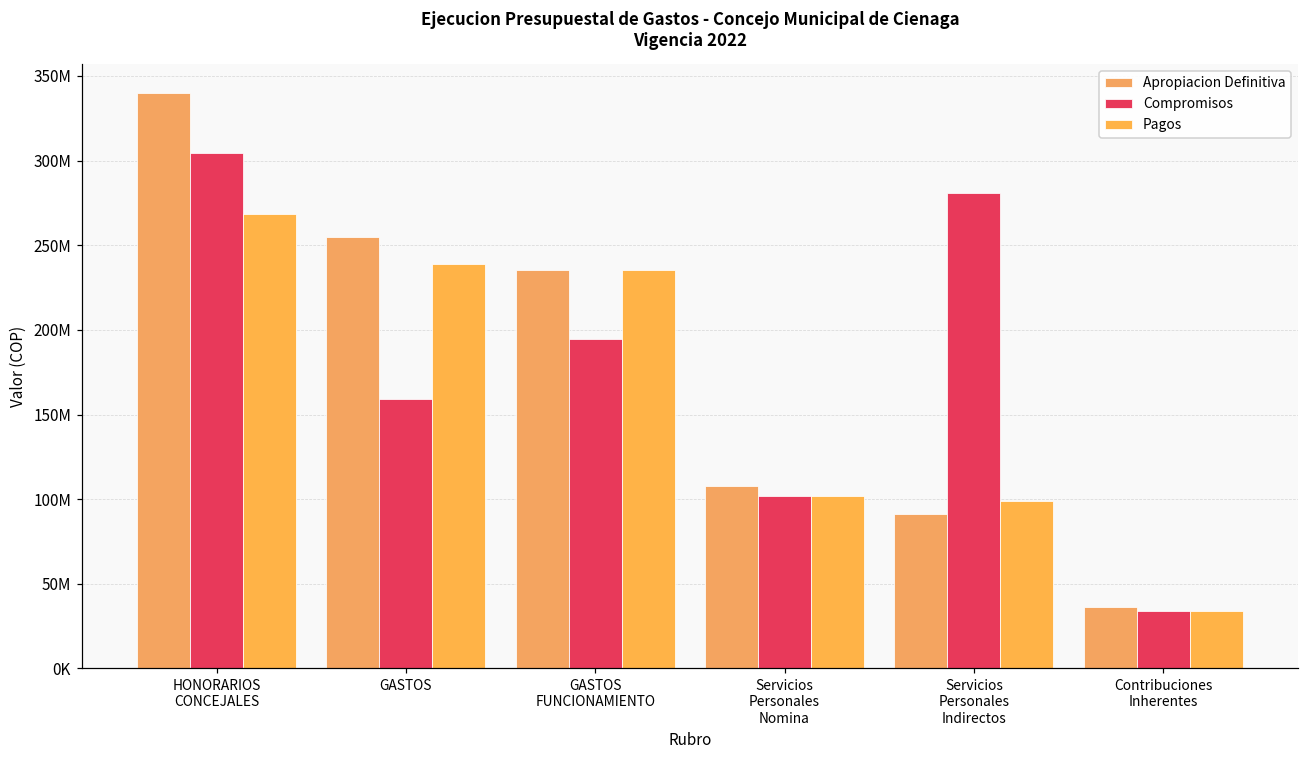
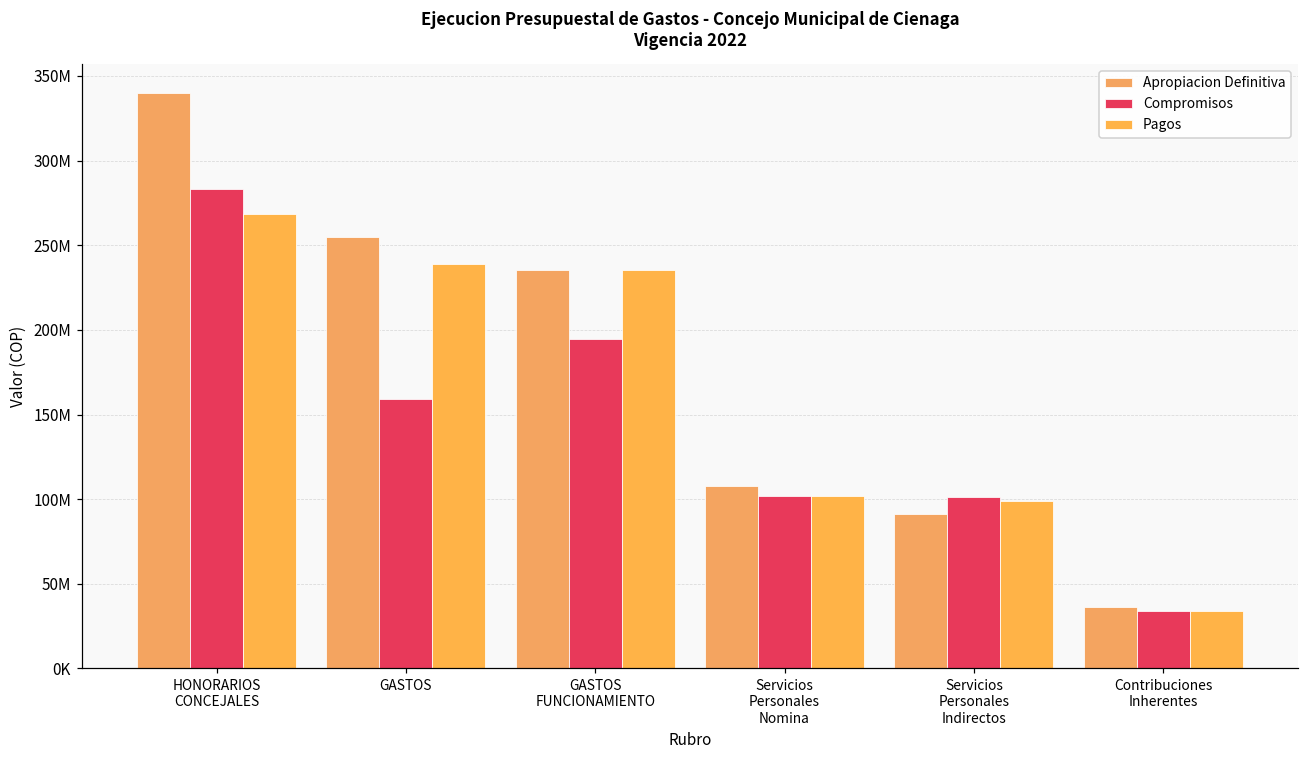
Compromisos, HONORARIOS CONCEJALES: 304000000 -> 283000000
Compromisos, Servicios Personales Indirectos: 281000000 -> 101000000
